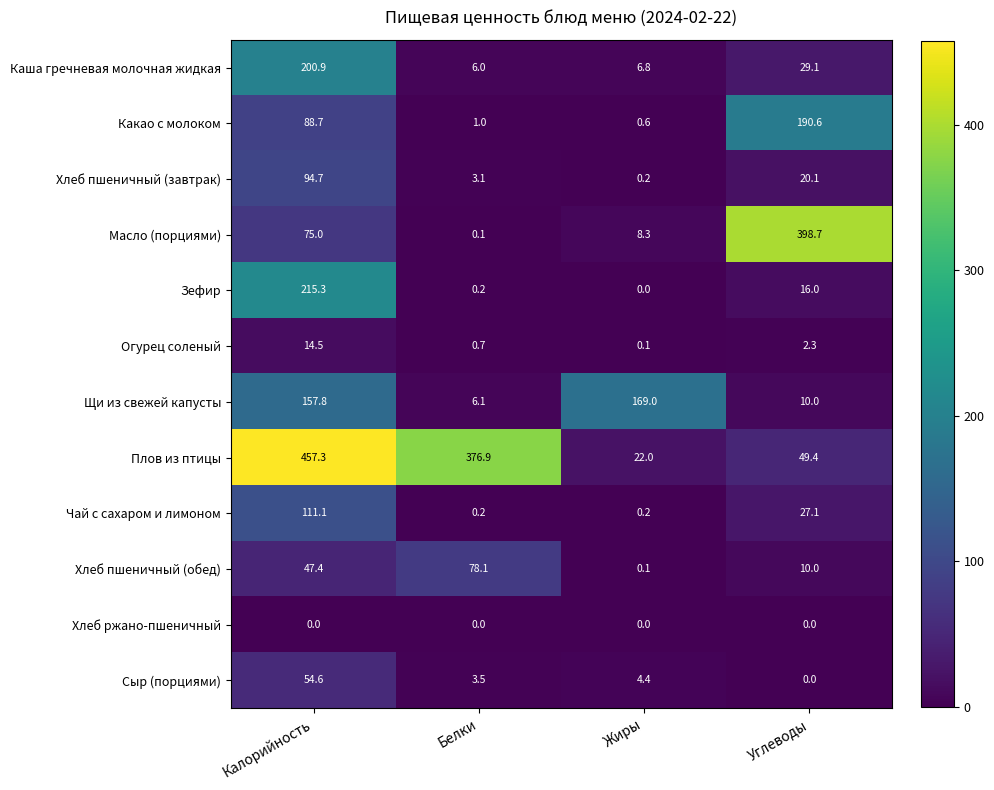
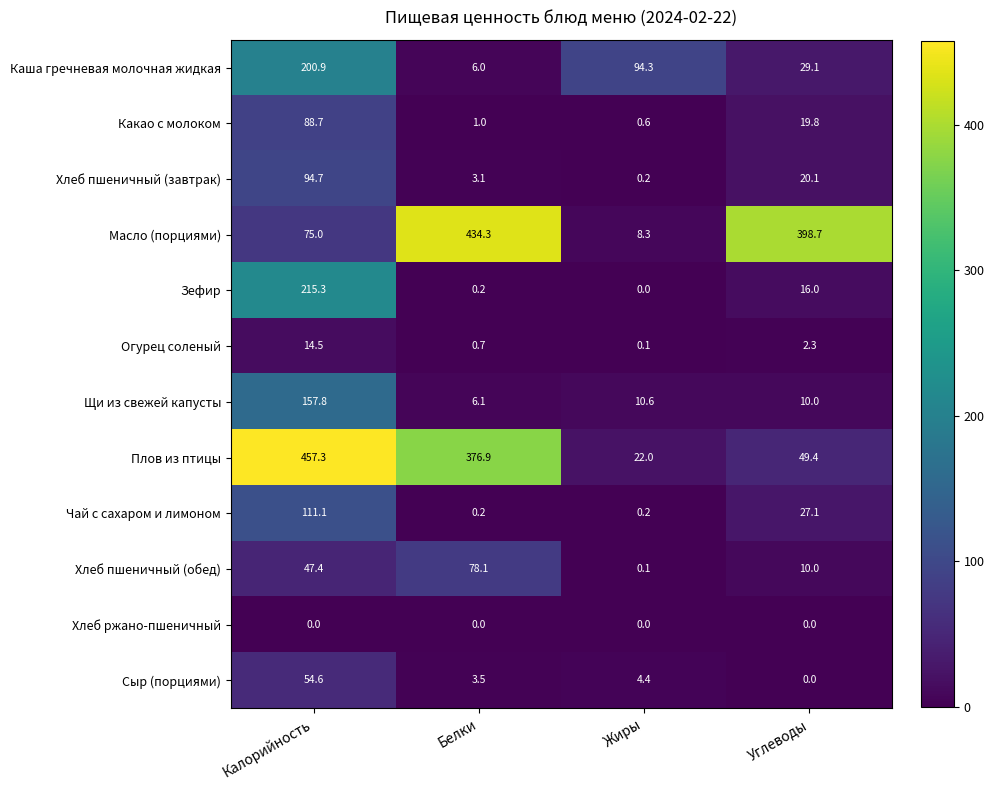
Каша гречневая молочная жидкая, Жиры: 6.8 -> 94.3
Какао с молоком, Углеводы: 190.6 -> 19.8
Масло (порциями), Белки: 0.1 -> 434.3
Щи из свежей капусты, Жиры: 169.0 -> 10.6
